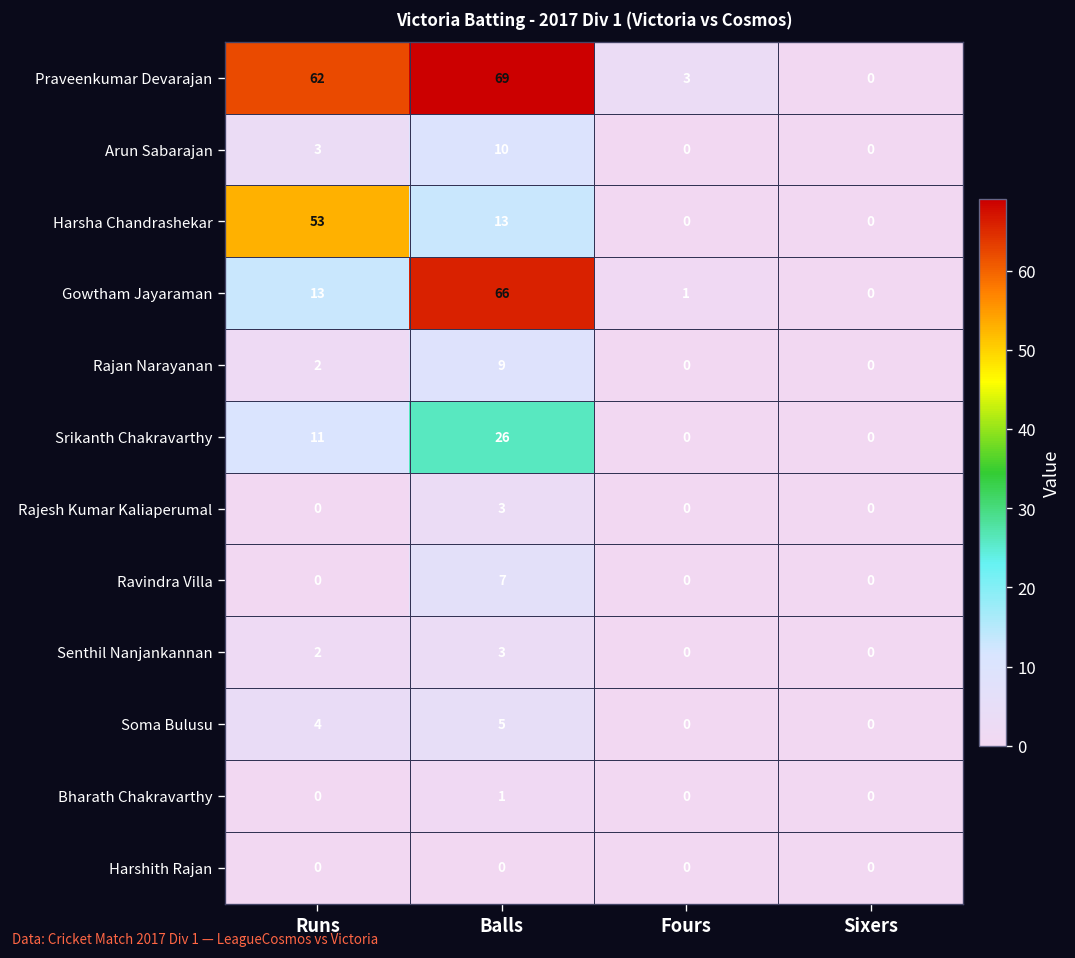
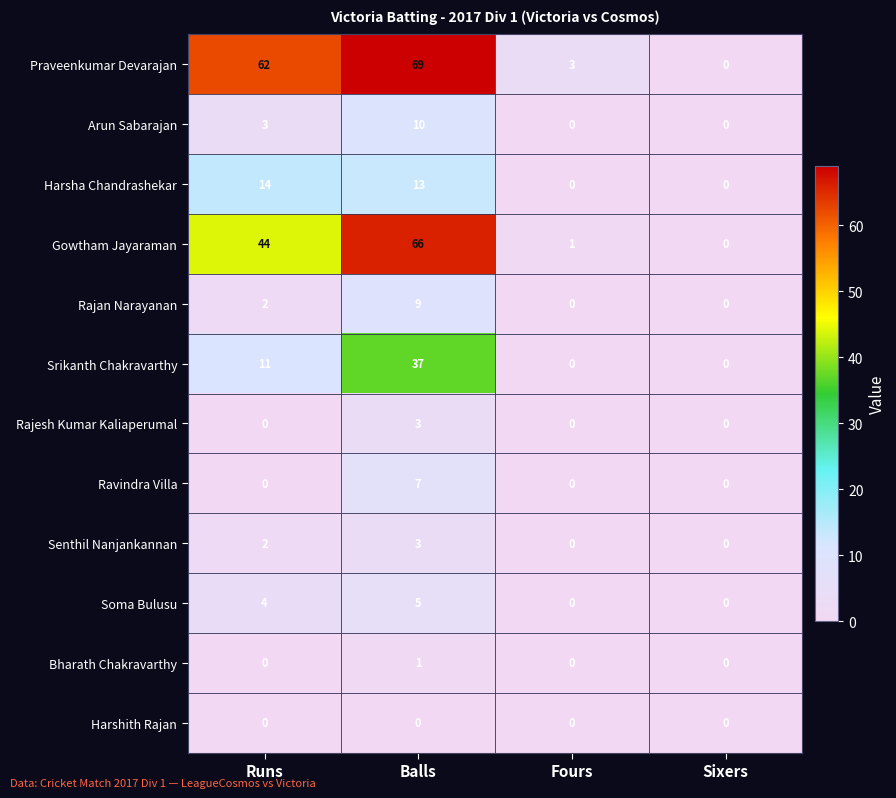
Harsha Chandrashekar, Runs: 53 -> 14
Gowtham Jayaraman, Runs: 13 -> 44
Srikanth Chakravarthy, Balls: 26 -> 37
